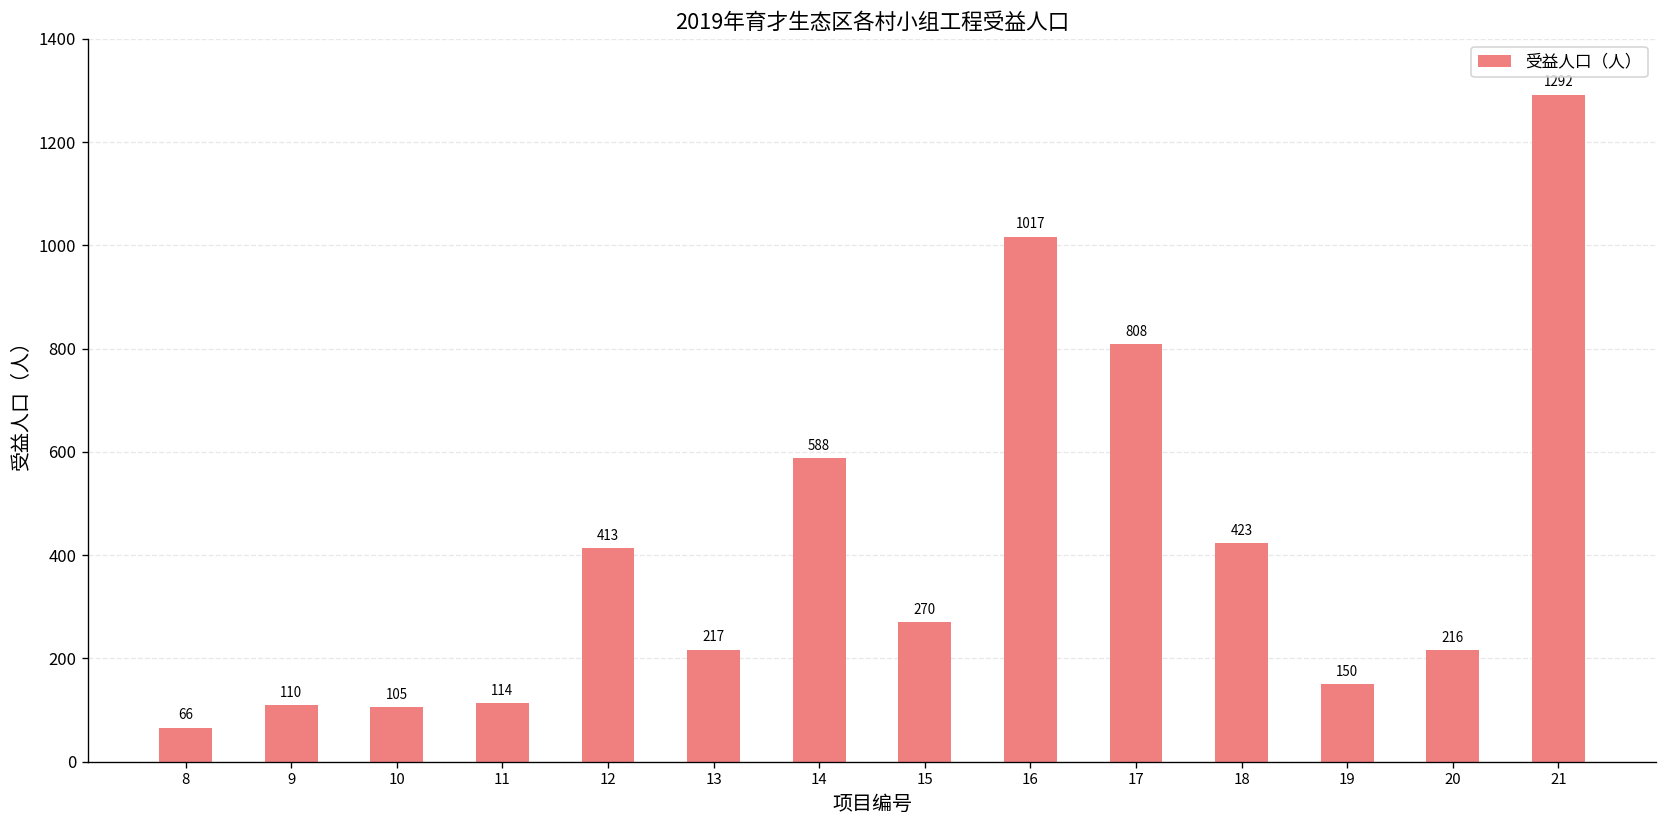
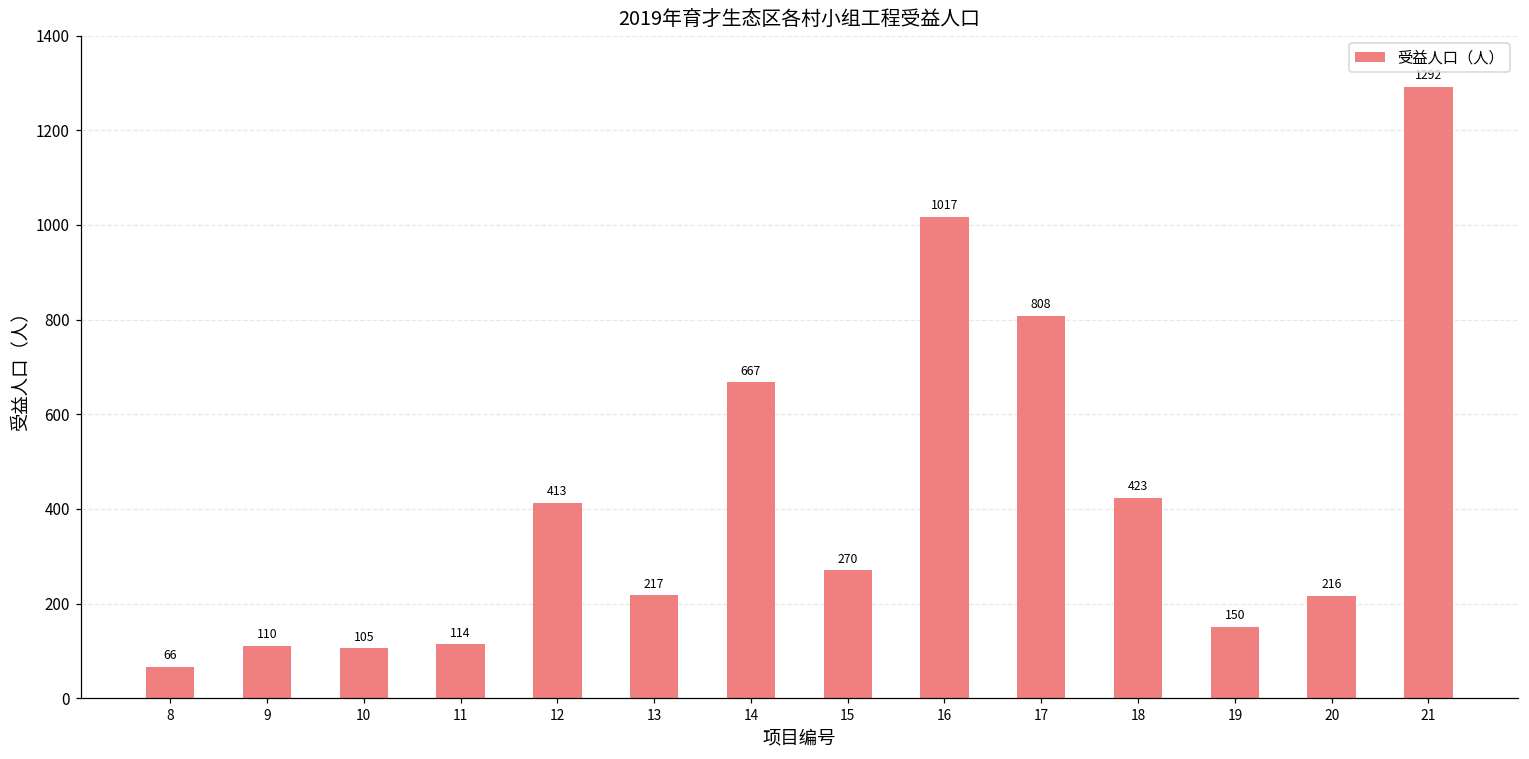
14: 588 -> 667
